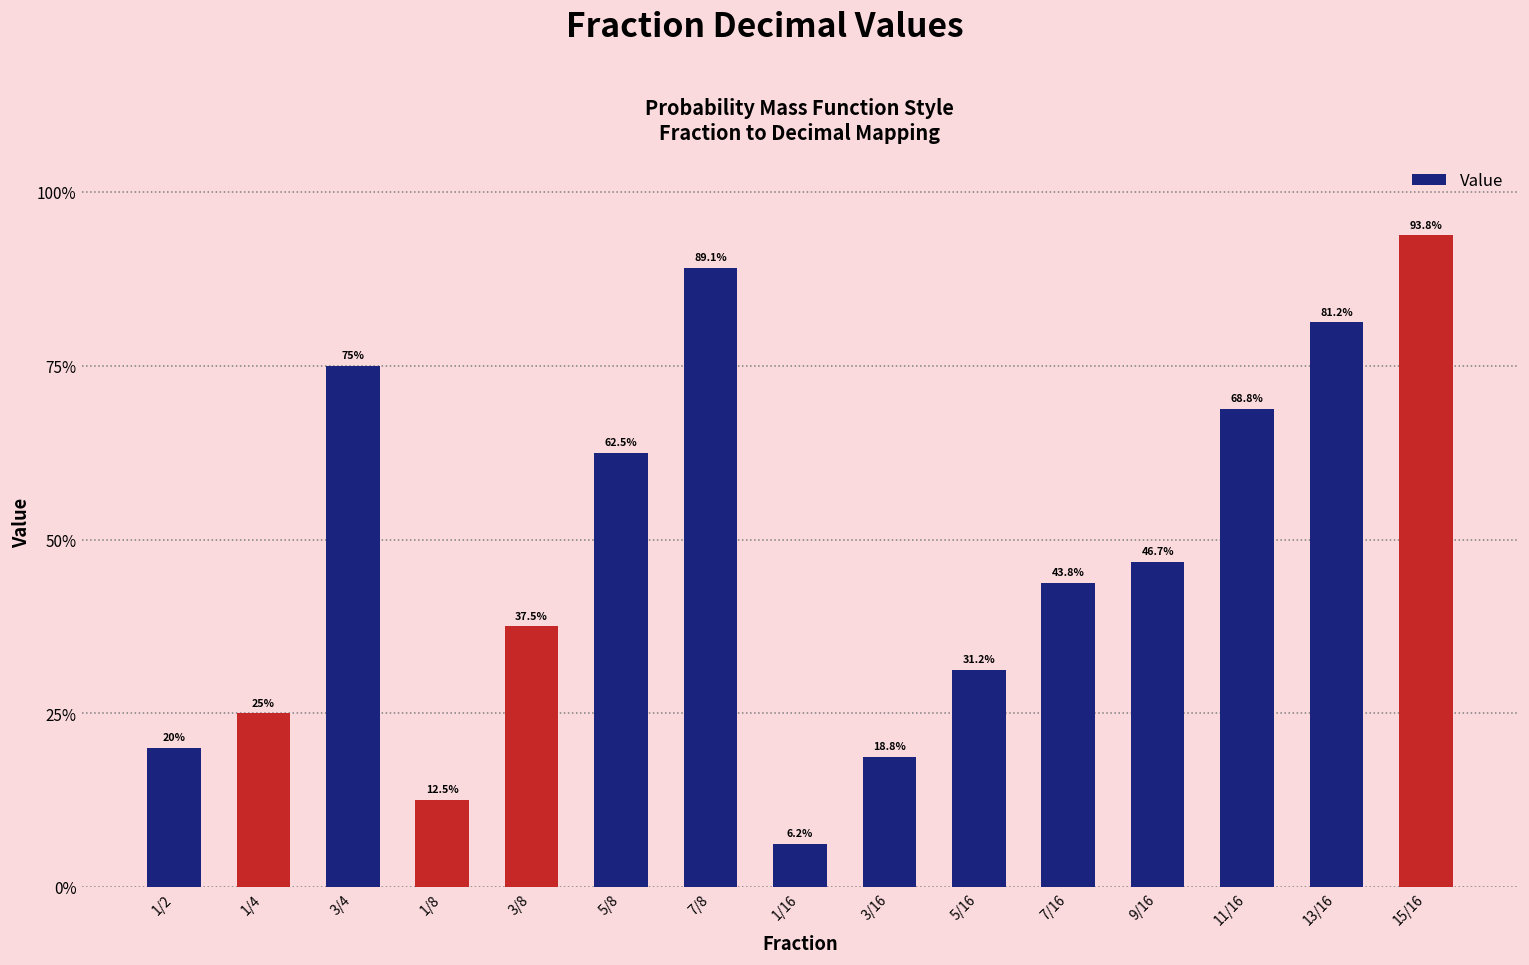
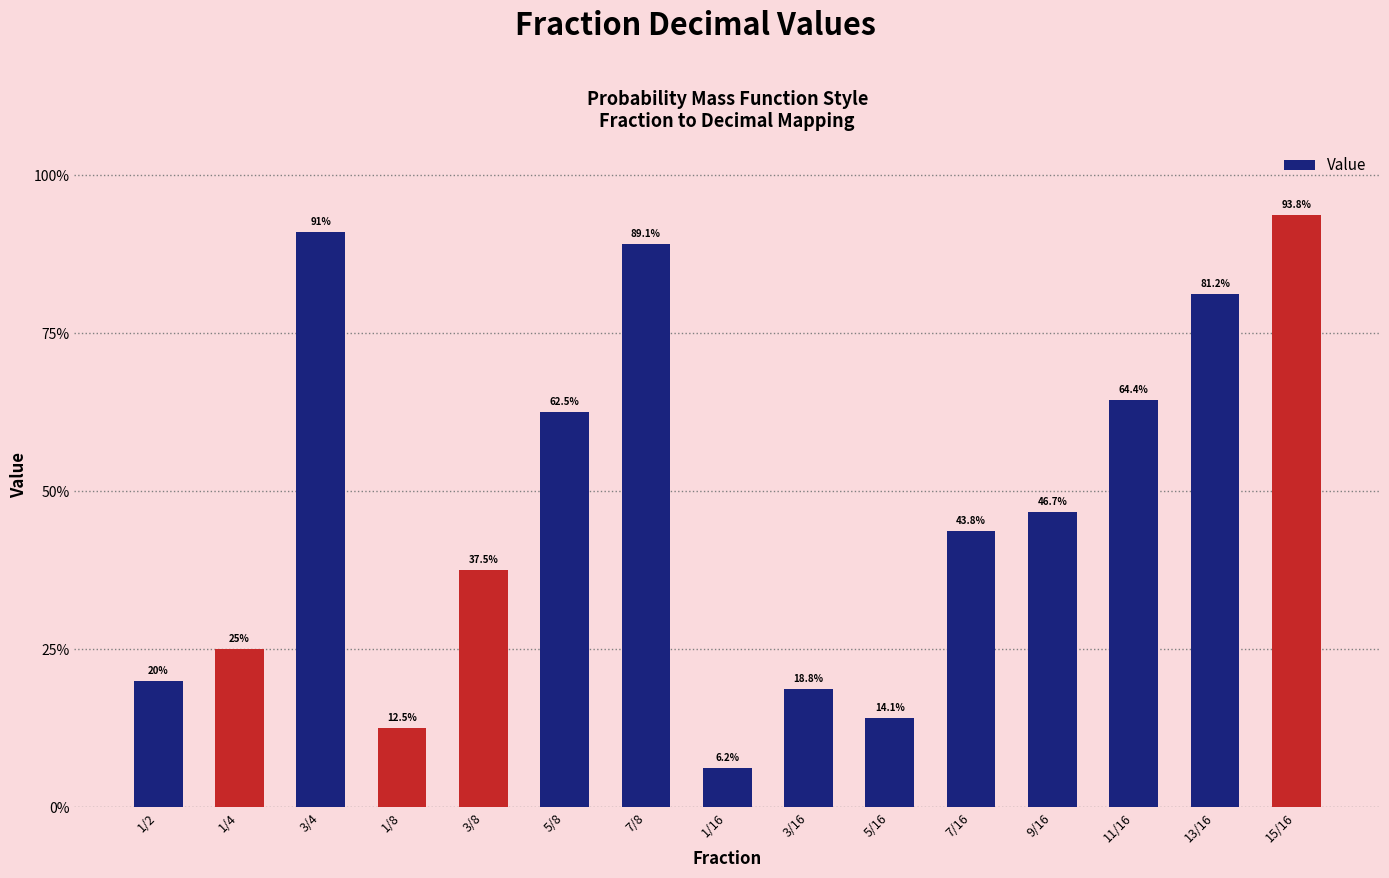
3/4: 75% -> 91%
5/16: 31.2% -> 14.1%
11/16: 68.8% -> 64.4%
